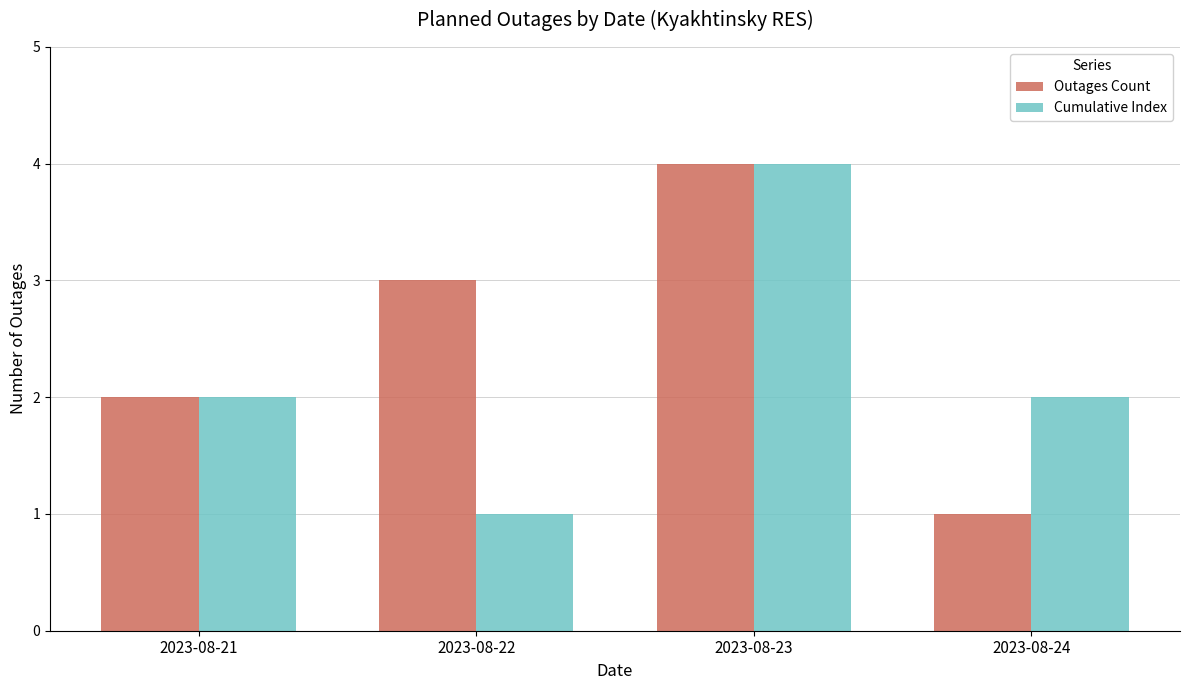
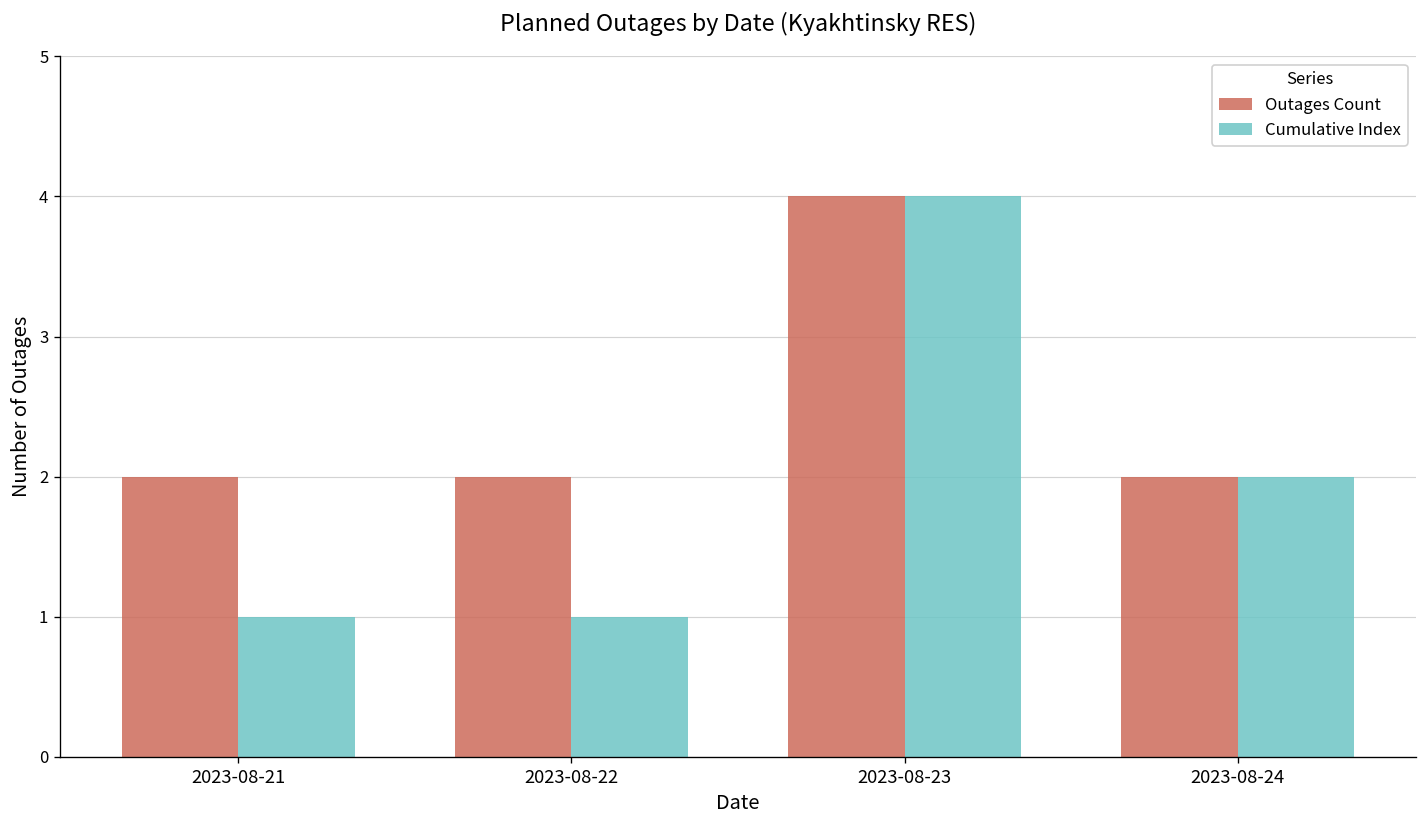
Cumulative Index, 2023-08-21: 2 -> 1
Outages Count, 2023-08-22: 3 -> 2
Outages Count, 2023-08-24: 1 -> 2
